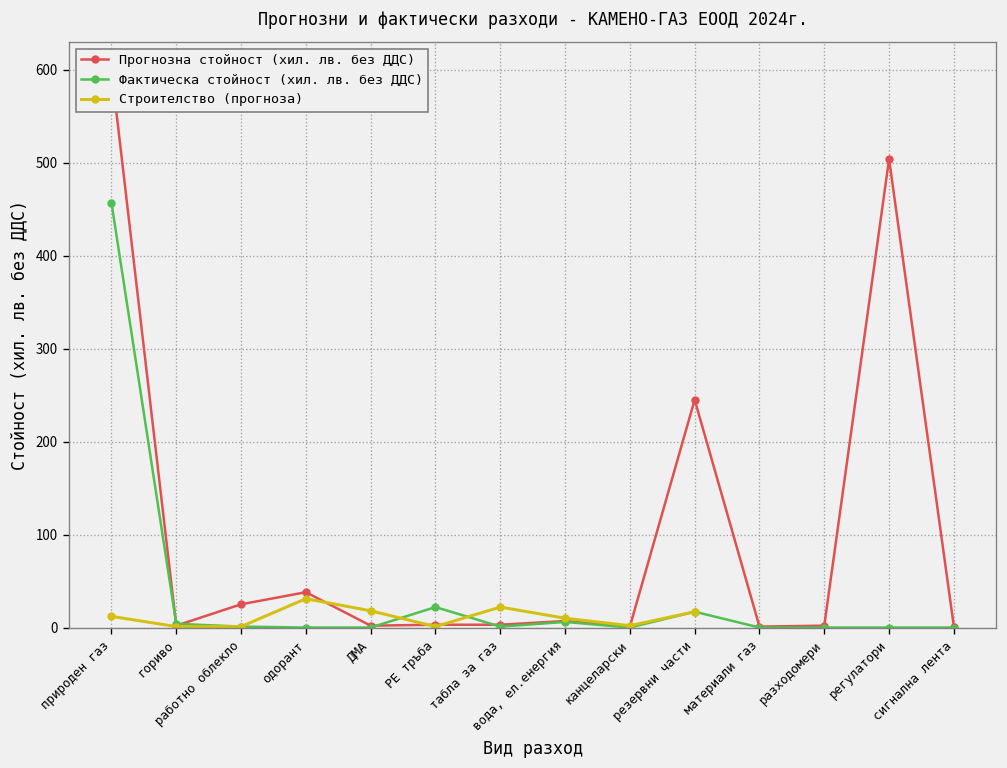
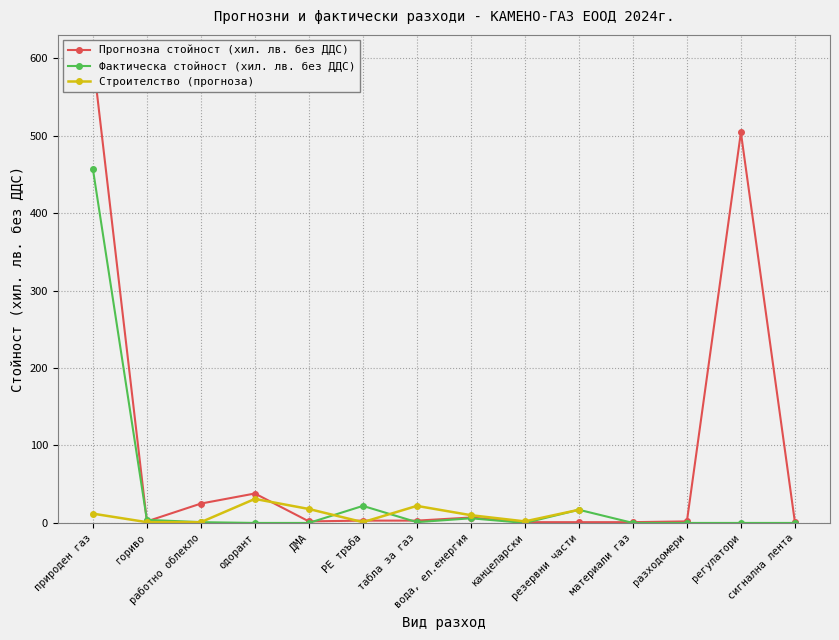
Прогнозна стойност (хил. лв. без ДДС), резервни части: 250 -> 0
